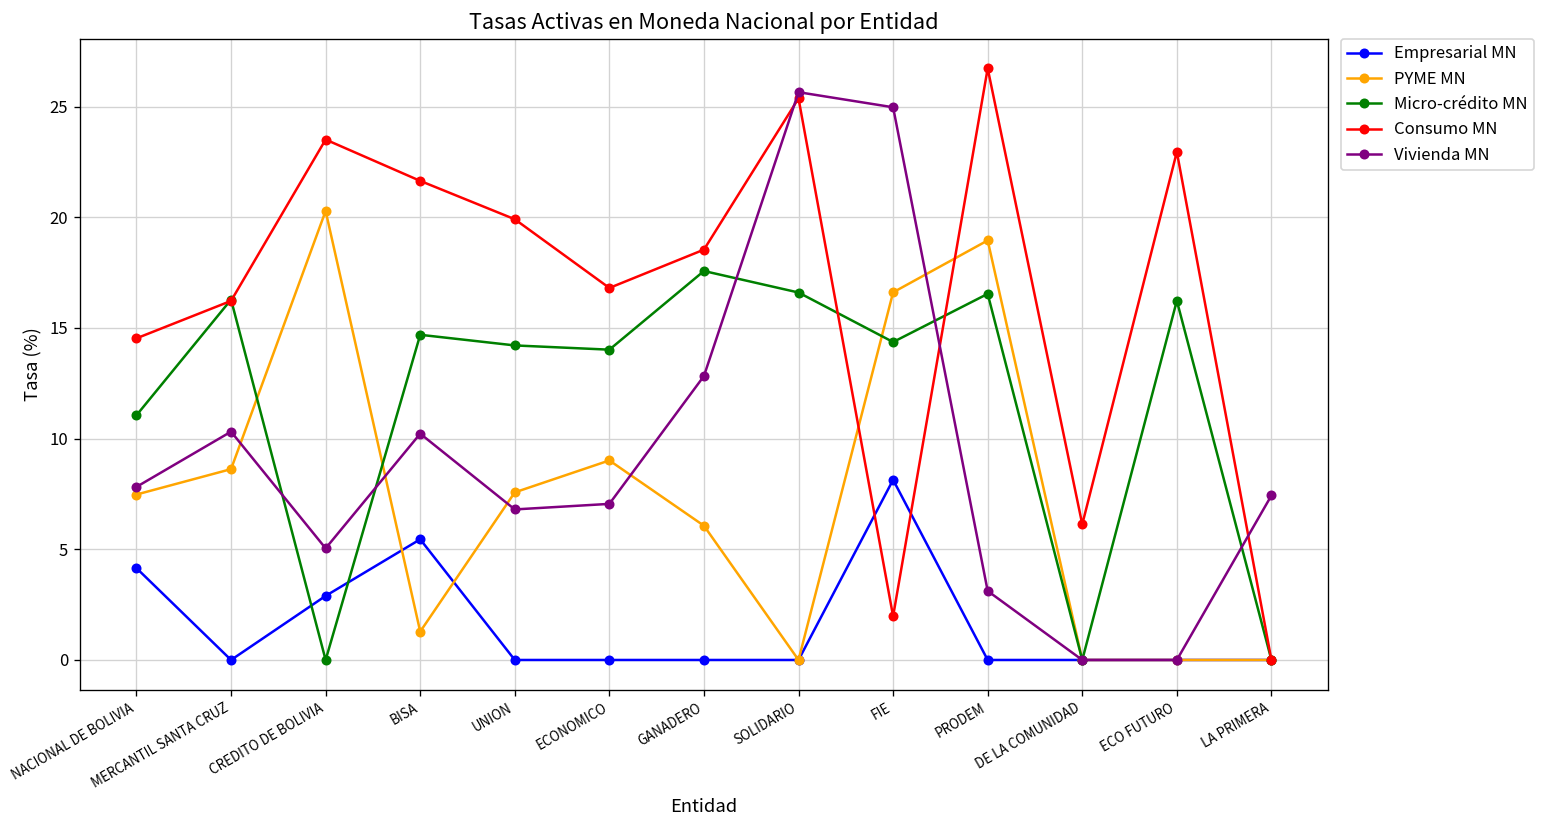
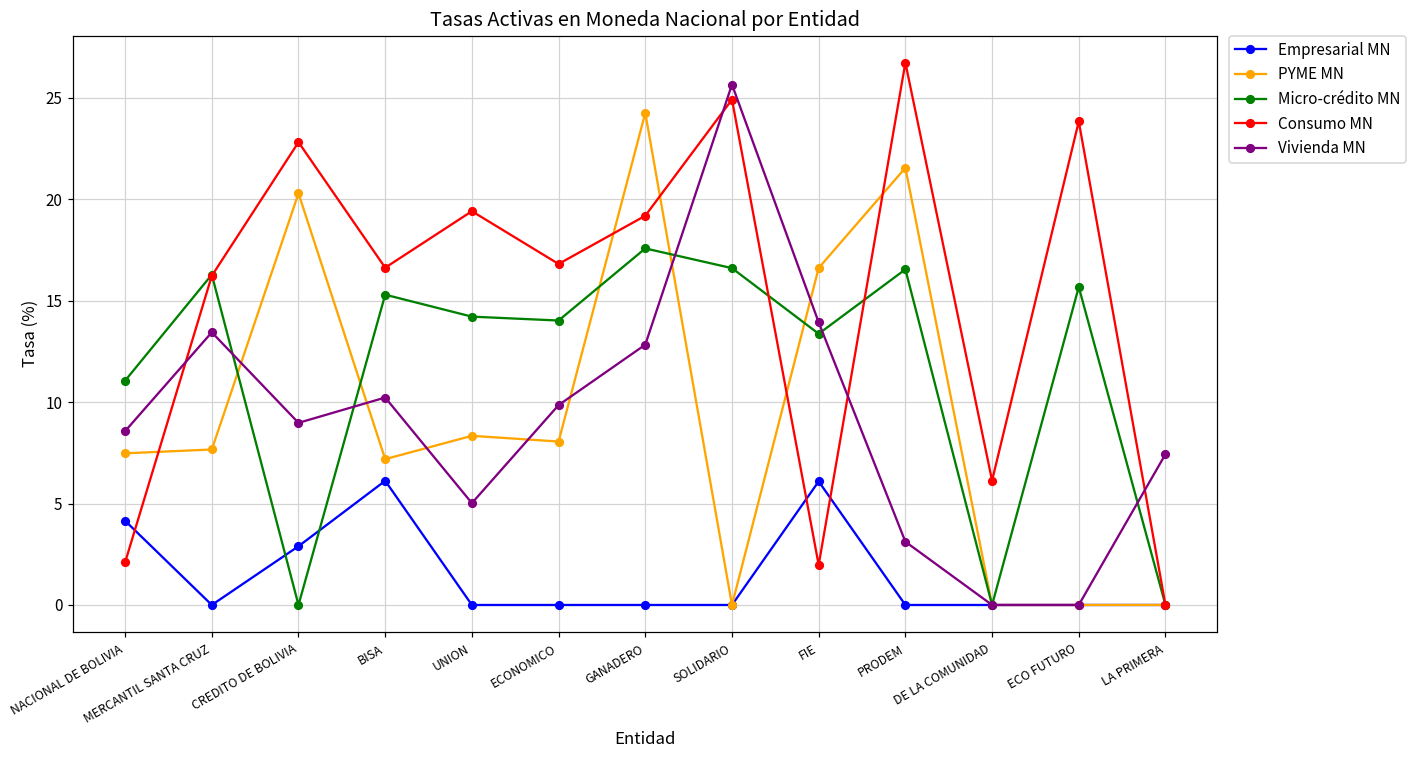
Consumo MN, NACIONAL DE BOLIVIA: 14.5 -> 2.1
Vivienda MN, NACIONAL DE BOLIVIA: 7.8 -> 8.6
PYME MN, MERCANTIL SANTA CRUZ: 8.6 -> 7.7
Vivienda MN, MERCANTIL SANTA CRUZ: 10.3 -> 13.4
Consumo MN, CREDITO DE BOLIVIA: 23.5 -> 22.8
Vivienda MN, CREDITO DE BOLIVIA: 5.0 -> 9.0
Empresarial MN, BISA: 5.5 -> 6.1
PYME MN, BISA: 1.3 -> 7.2
Micro-crédito MN, BISA: 14.7 -> 15.3
Consumo MN, BISA: 21.6 -> 16.6
PYME MN, UNION: 7.6 -> 8.3
Consumo MN, UNION: 19.9 -> 19.4
Vivienda MN, UNION: 6.8 -> 5.0
PYME MN, ECONOMICO: 9.0 -> 8.1
Vivienda MN, ECONOMICO: 7.1 -> 9.9
PYME MN, GANADERO: 6.1 -> 24.3
Consumo MN, GANADERO: 18.5 -> 19.2
Consumo MN, SOLIDARIO: 25.4 -> 24.9
Empresarial MN, FIE: 8.1 -> 6.1
Micro-crédito MN, FIE: 14.4 -> 13.4
Vivienda MN, FIE: 25.0 -> 13.9
PYME MN, PRODEM: 19.0 -> 21.5
Micro-crédito MN, ECO FUTURO: 16.2 -> 15.7
Consumo MN, ECO FUTURO: 23.0 -> 23.8
